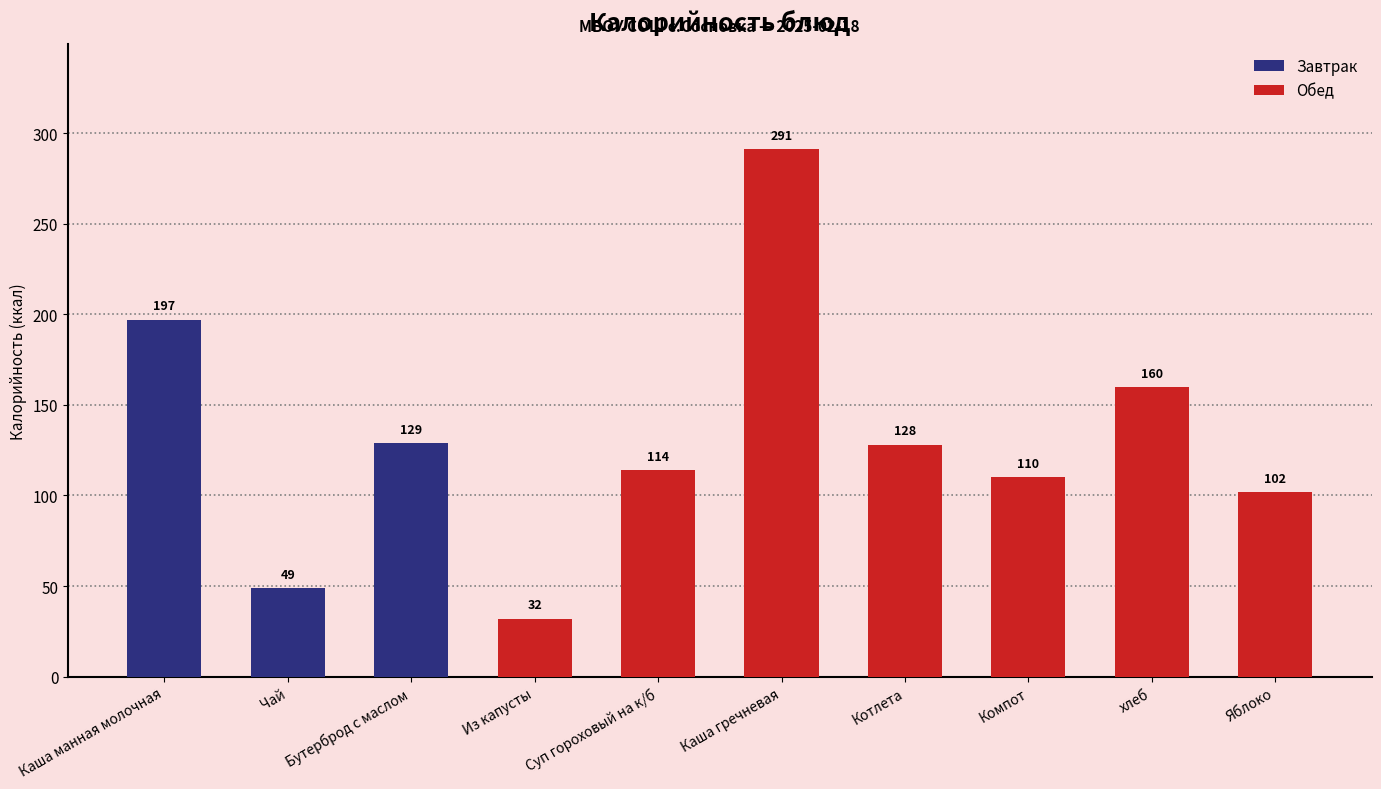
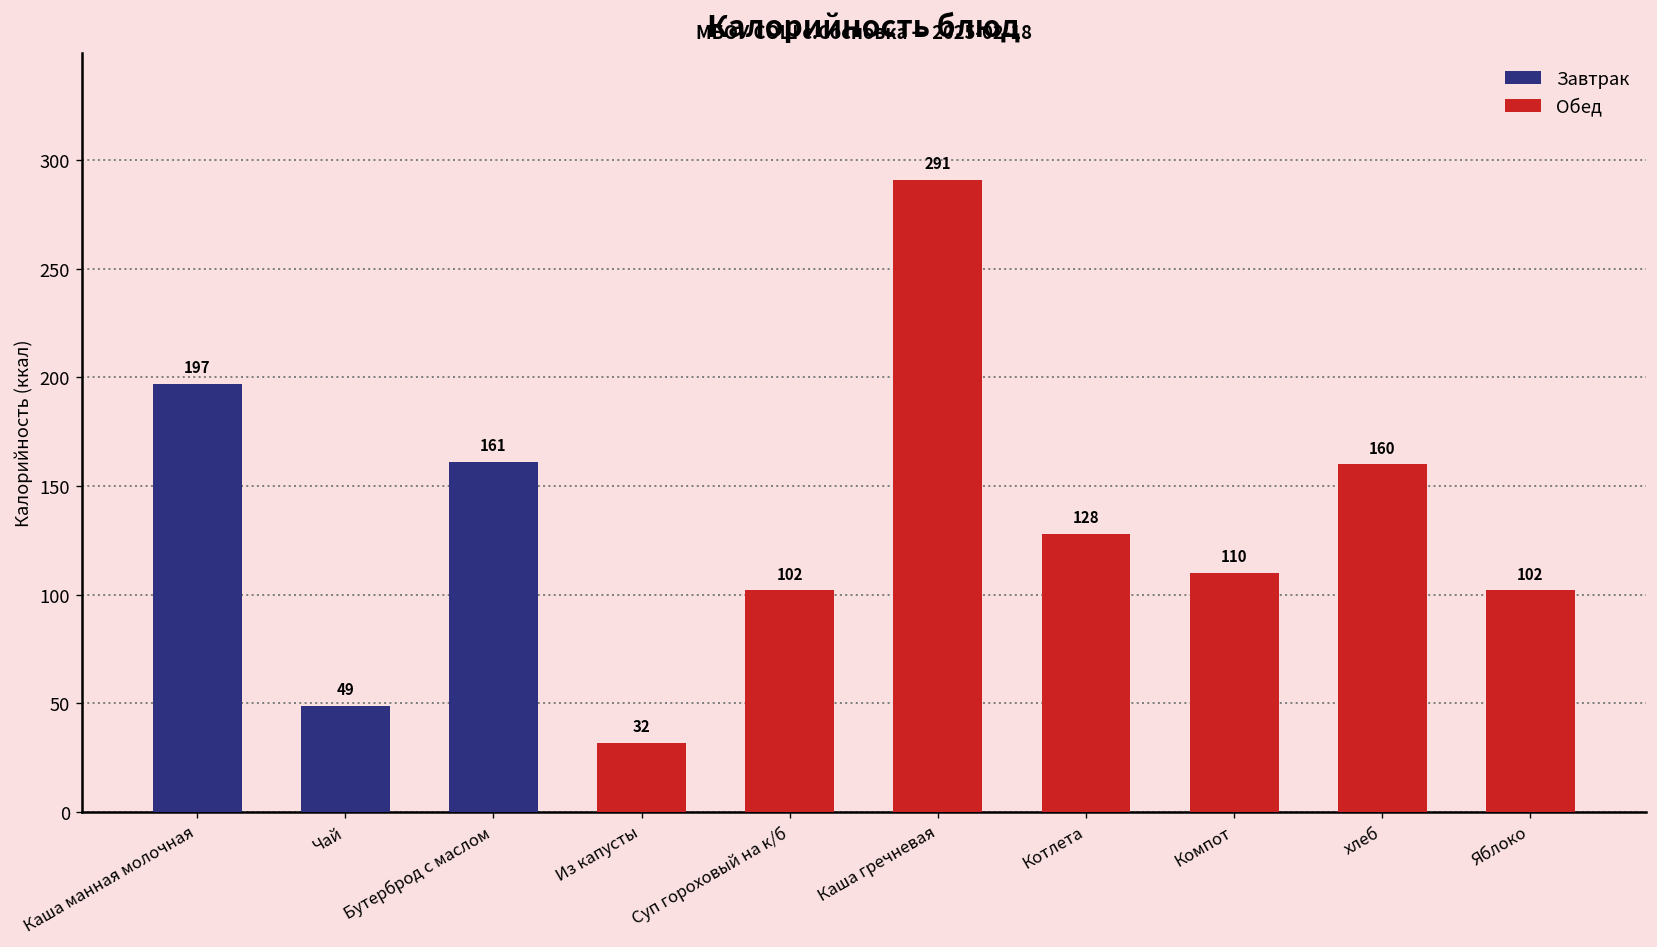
Завтрак, Бутерброд с маслом: 129 -> 161
Обед, Суп гороховый на к/б: 114 -> 102
